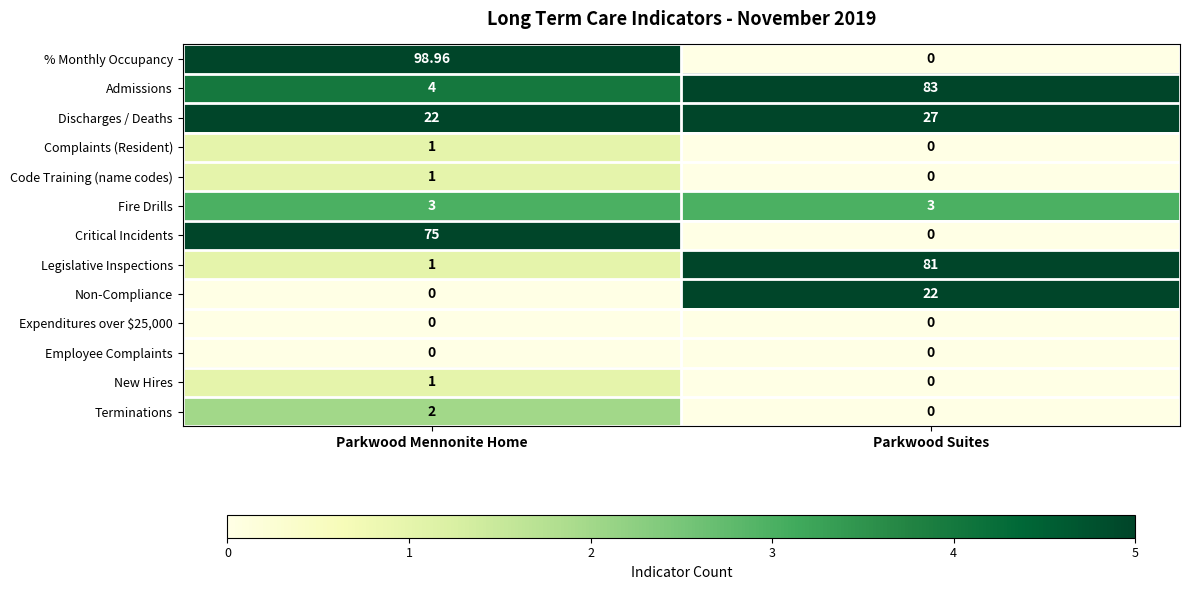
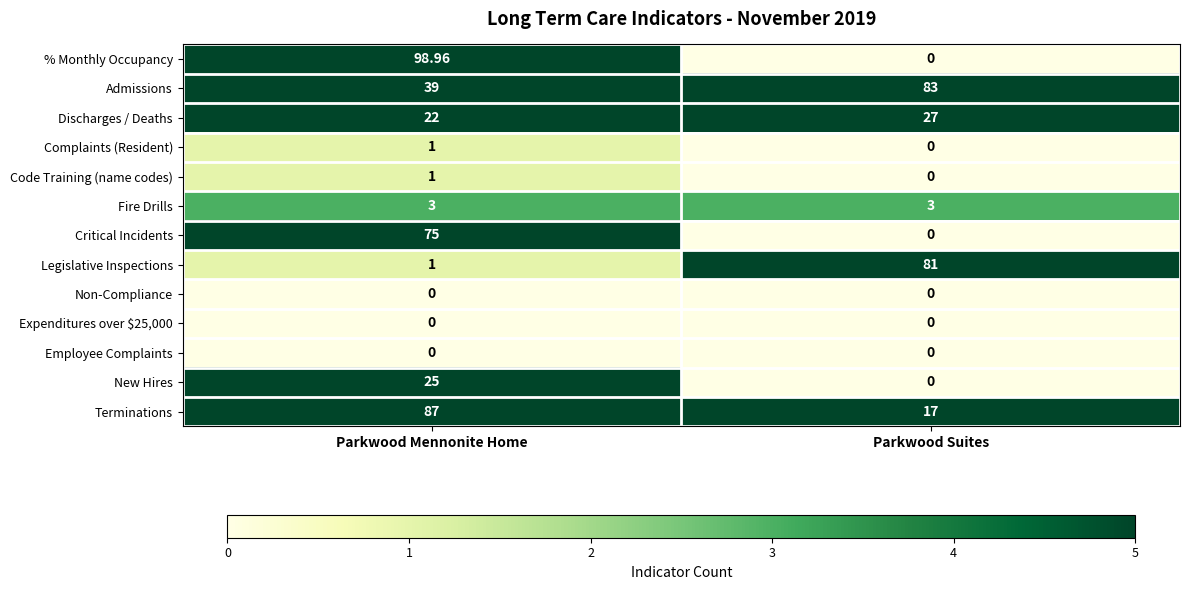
Admissions, Parkwood Mennonite Home: 4 -> 39
Non-Compliance, Parkwood Suites: 22 -> 0
New Hires, Parkwood Mennonite Home: 1 -> 25
Terminations, Parkwood Mennonite Home: 2 -> 87
Terminations, Parkwood Suites: 0 -> 17
